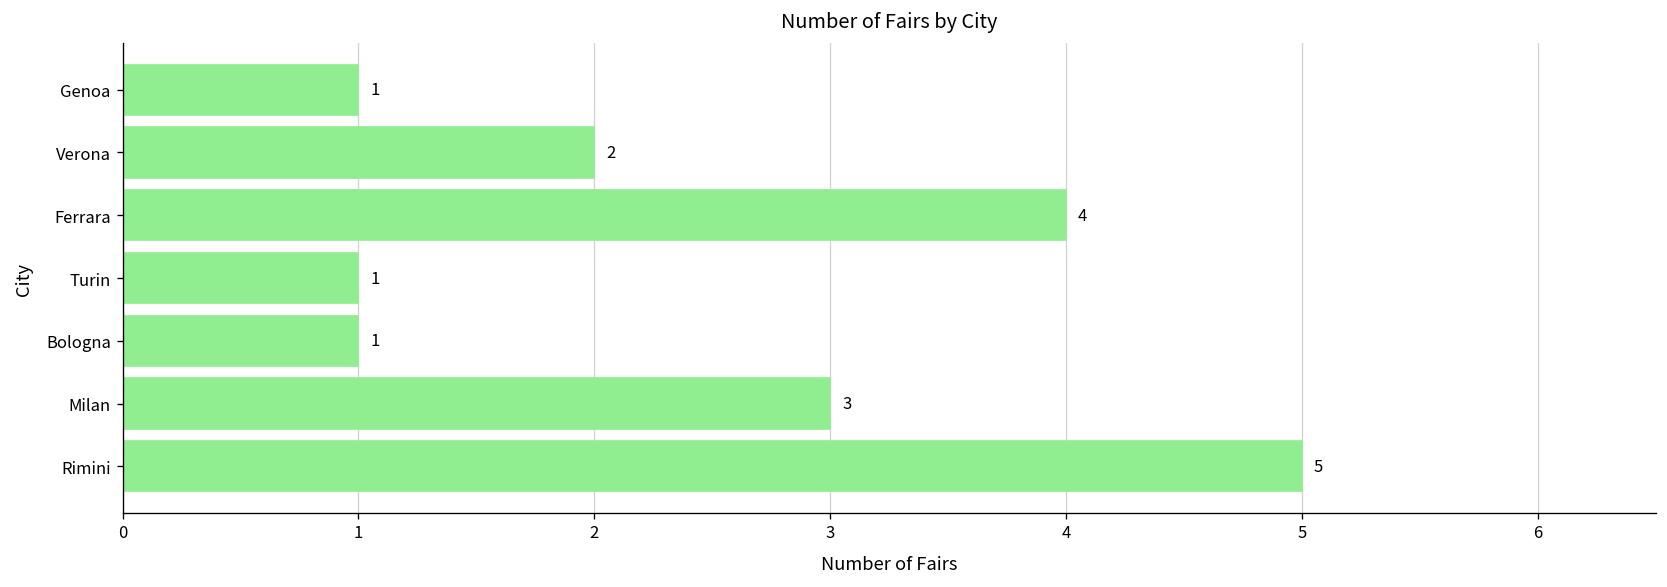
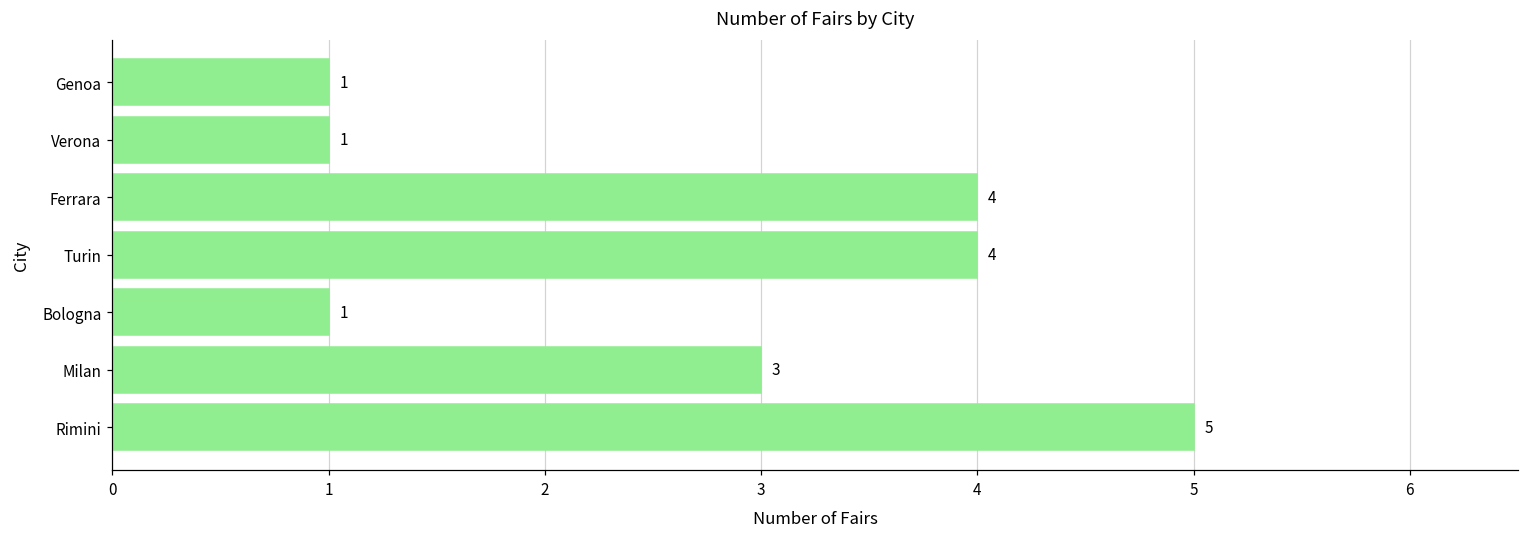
Verona: 2 -> 1
Turin: 1 -> 4
